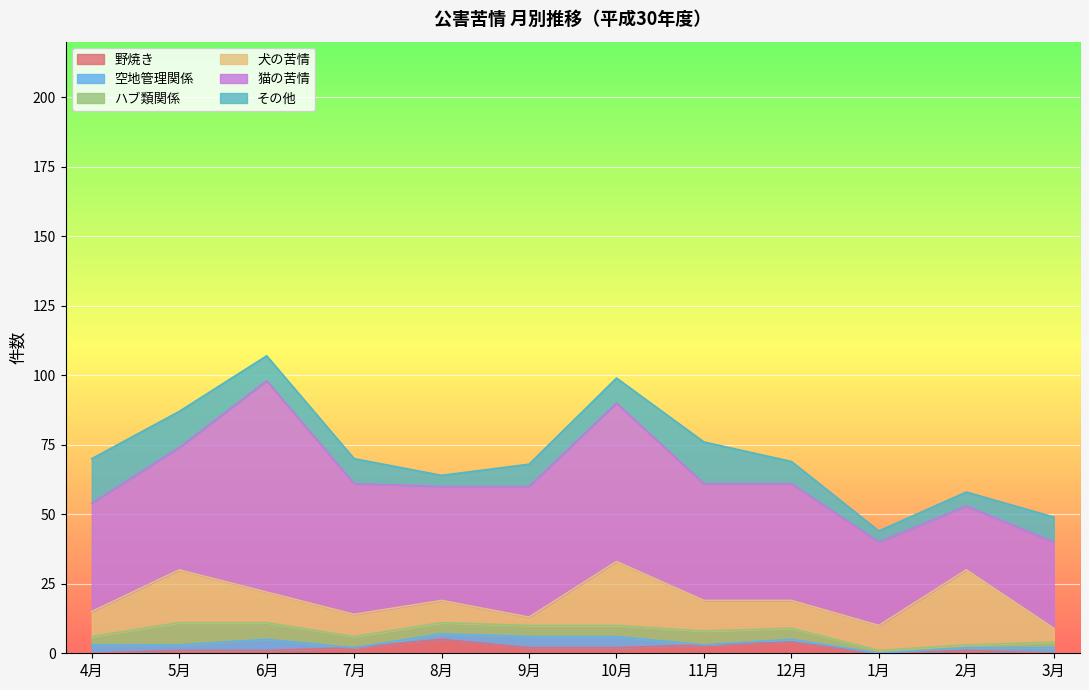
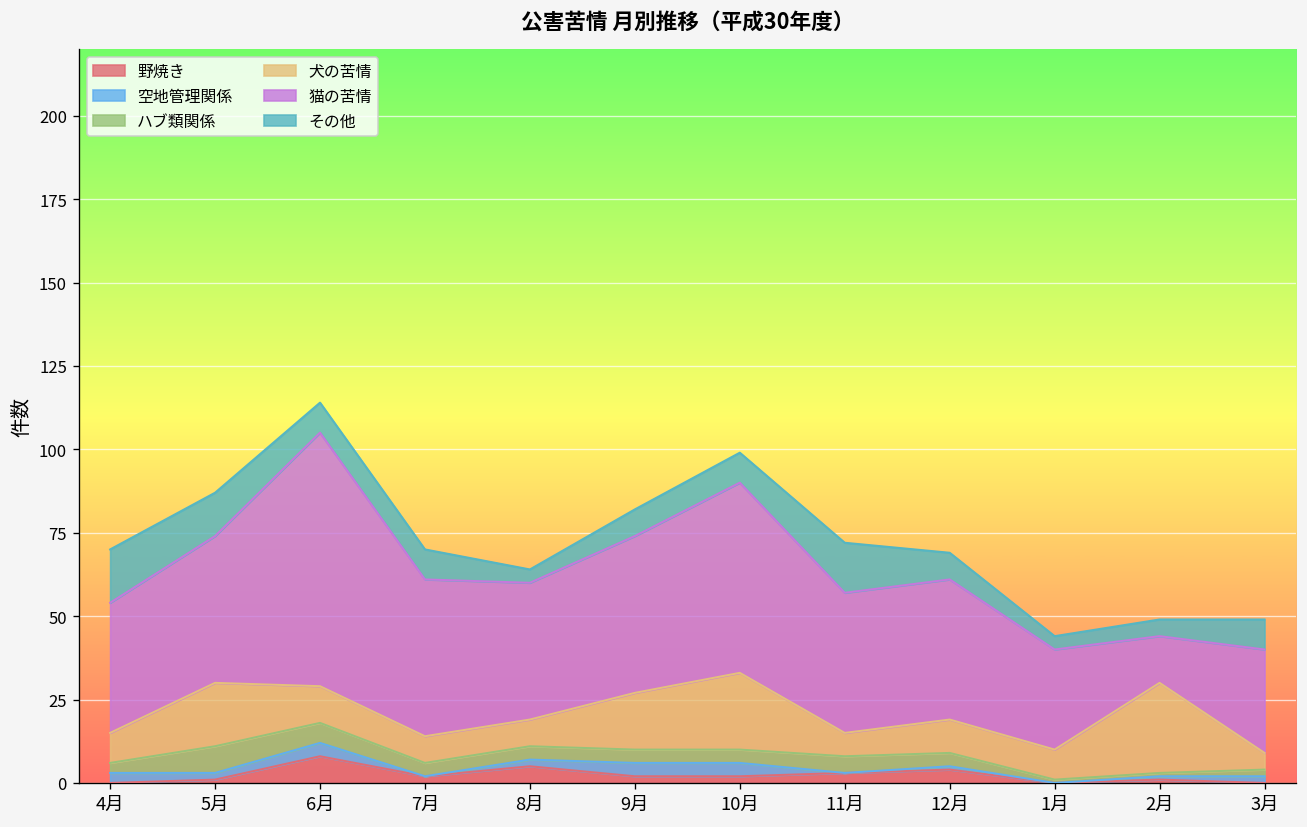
野焼き, 6月: 1 -> 8
犬の苦情, 9月: 3 -> 17
犬の苦情, 11月: 11 -> 7
猫の苦情, 2月: 23 -> 14
